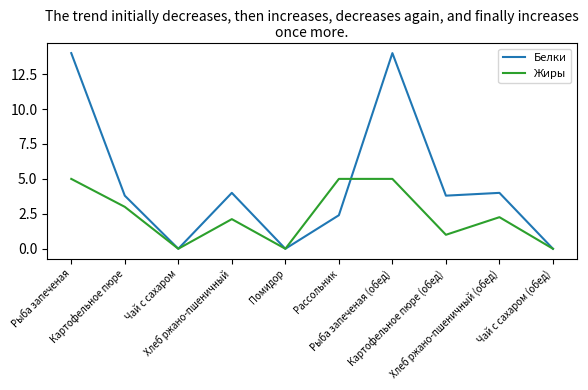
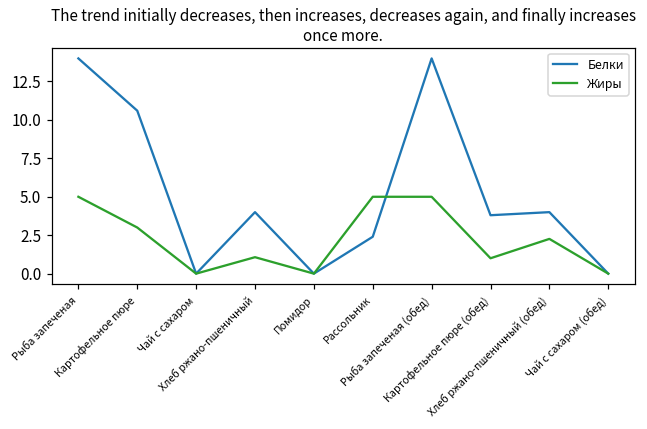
Белки, Картофельное пюре: 3.8 -> 10.6
Жиры, Хлеб ржано-пшеничный: 2.1 -> 1.1
